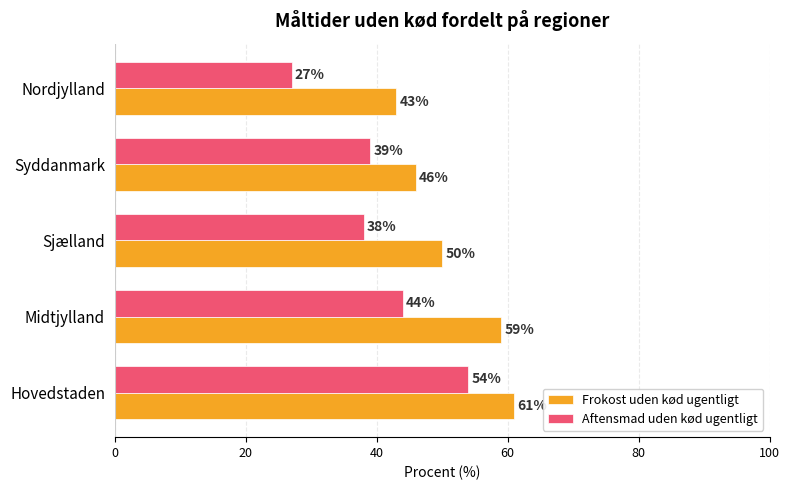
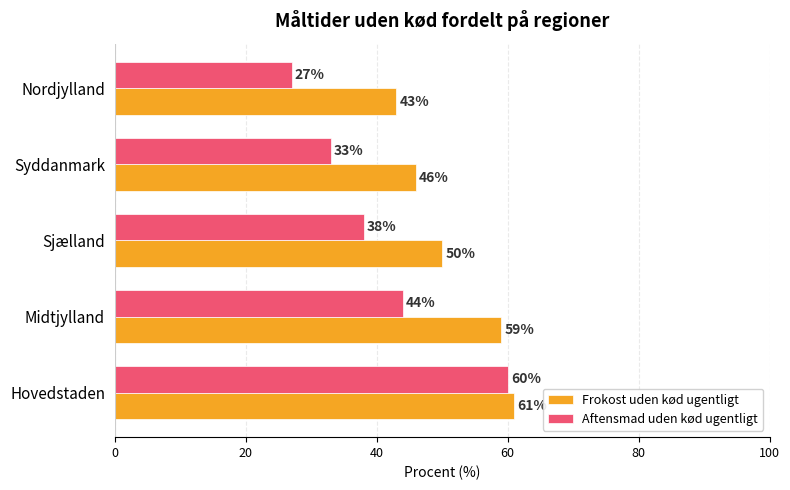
Aftensmad uden kød ugentligt, Syddanmark: 39% -> 33%
Aftensmad uden kød ugentligt, Hovedstaden: 54% -> 60%
